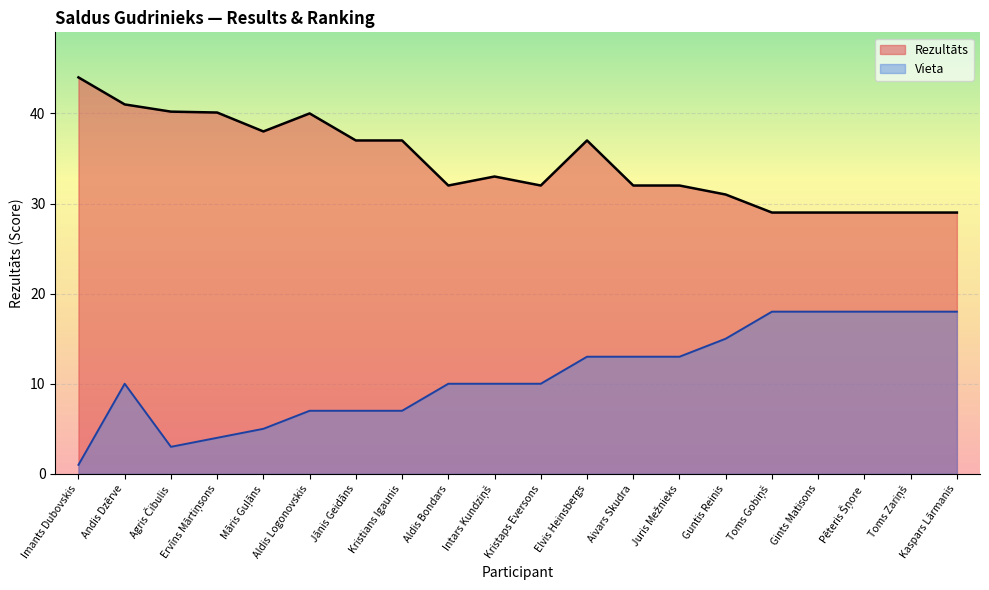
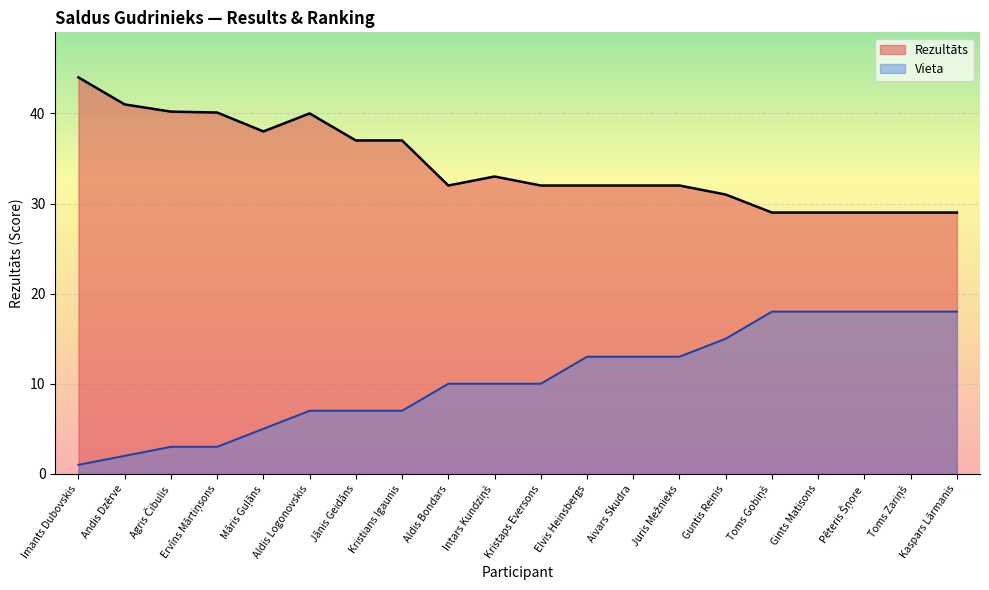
Vieta, Andis Dzērve: 10 -> 2
Vieta, Ervīns Mārtiņsons: 4 -> 3
Rezultāts, Elvis Heinsbergs: 37 -> 32
